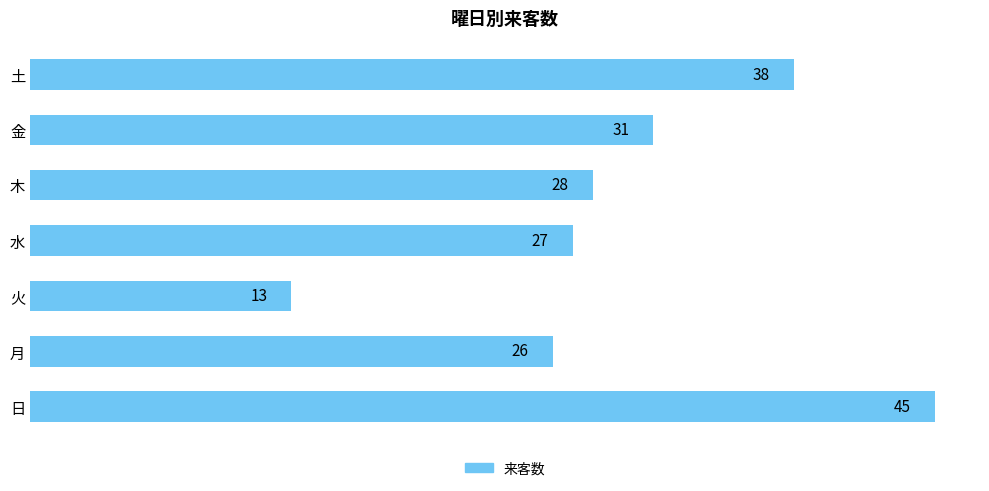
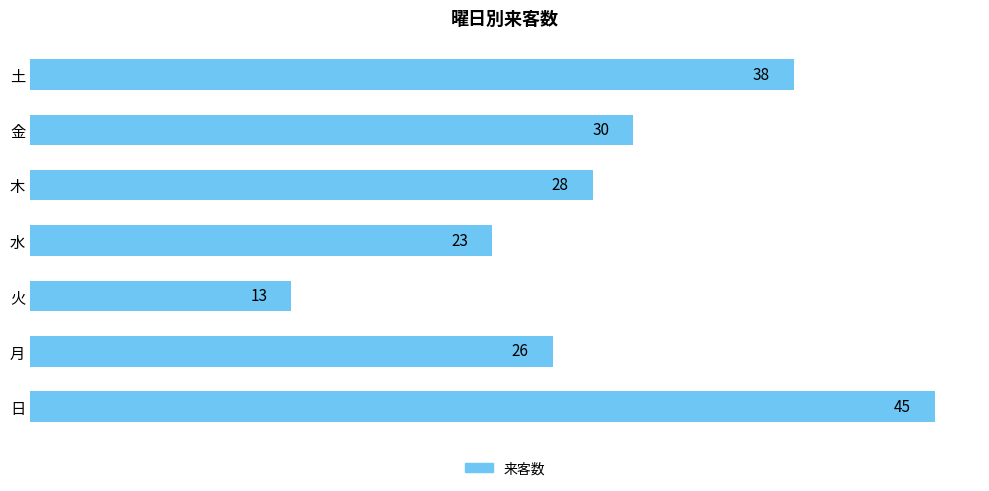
金: 31 -> 30
水: 27 -> 23
